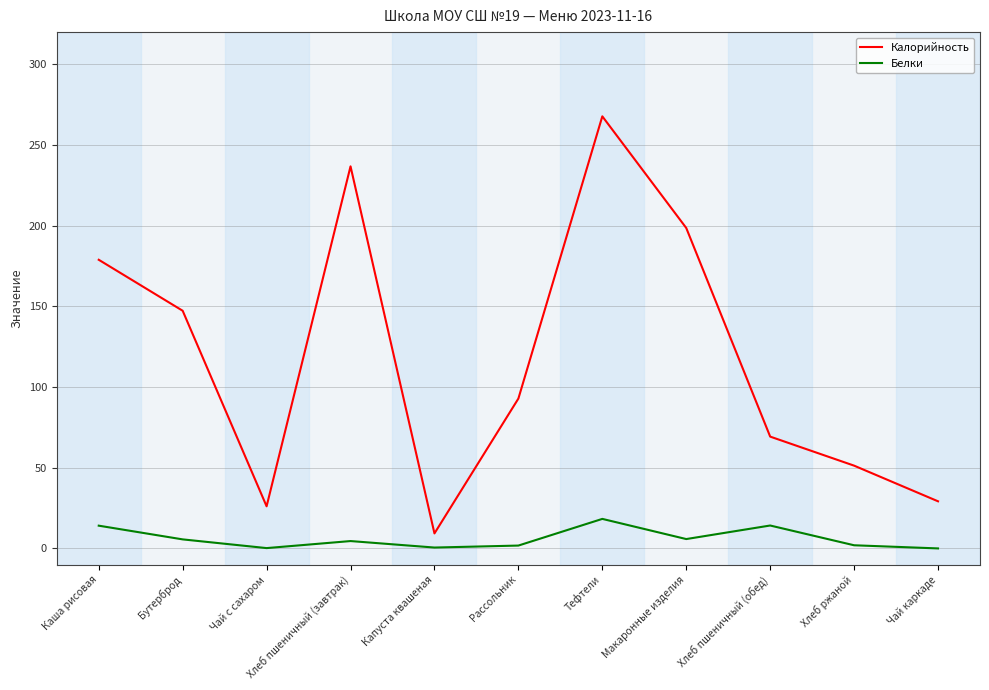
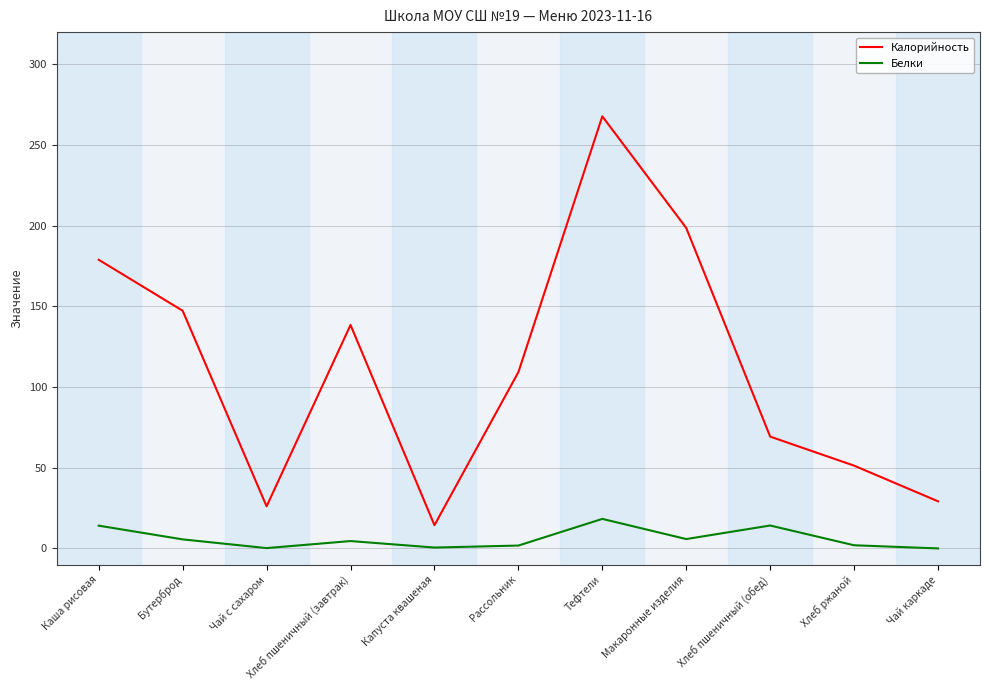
Калорийность, Хлеб пшеничный (завтрак): 237 -> 139
Калорийность, Капуста квашеная: 9 -> 14
Калорийность, Рассольник: 93 -> 109
